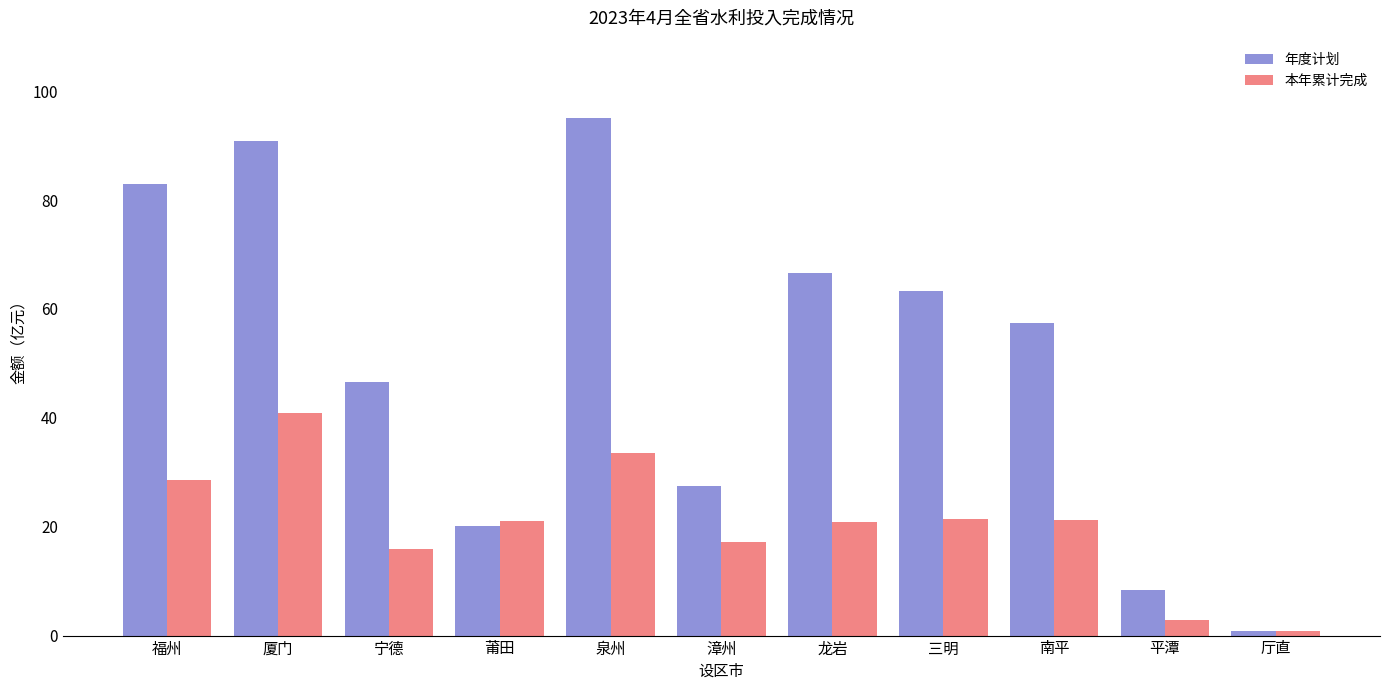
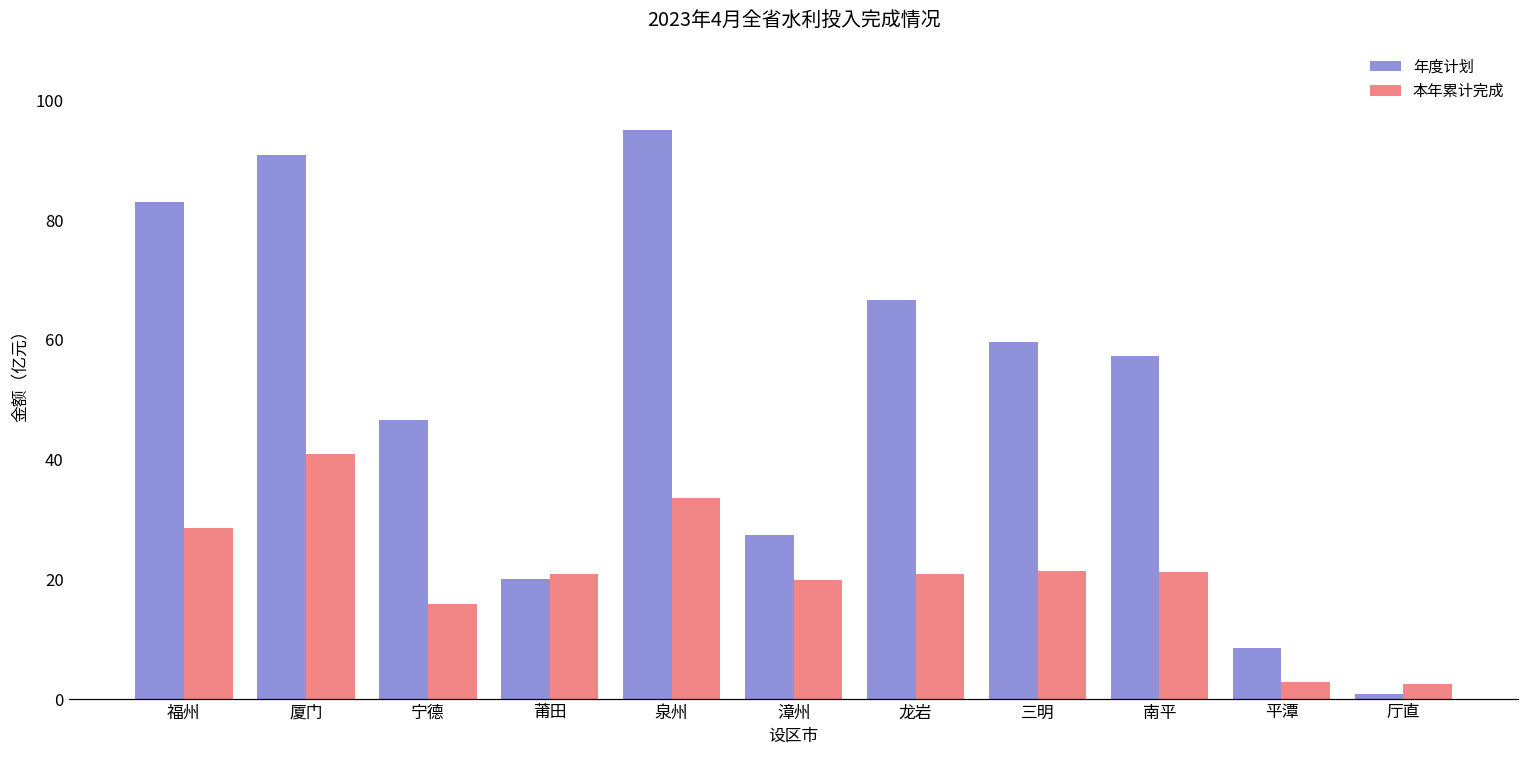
本年累计完成, 漳州: 17 -> 20
年度计划, 三明: 63 -> 60
本年累计完成, 厅直: 1 -> 3
